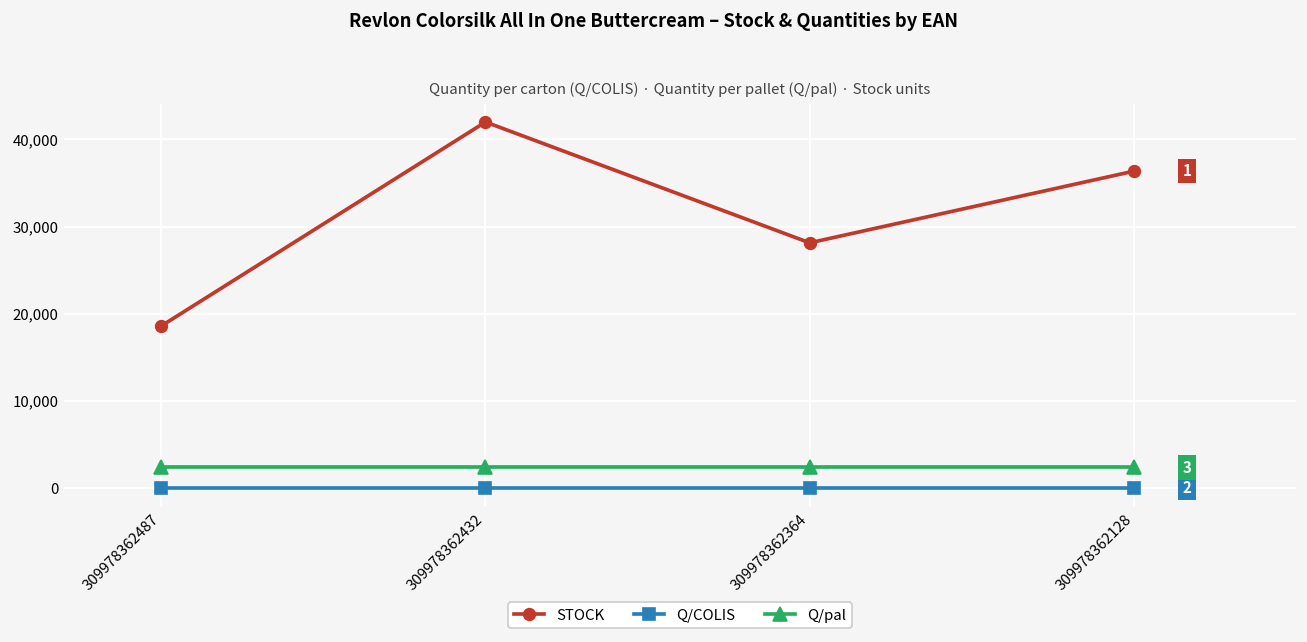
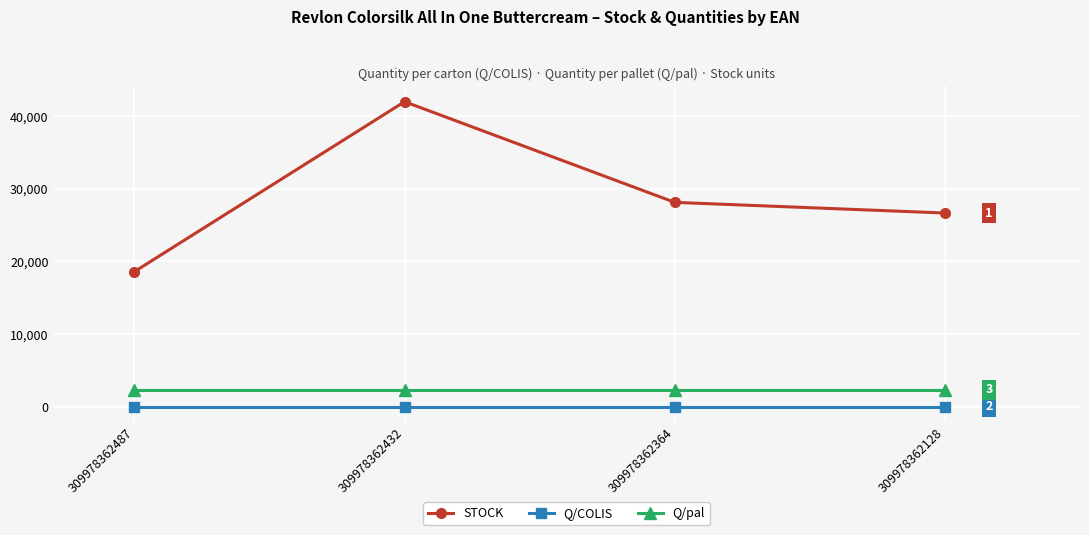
STOCK, 309978362128: 36,000 -> 27,000
